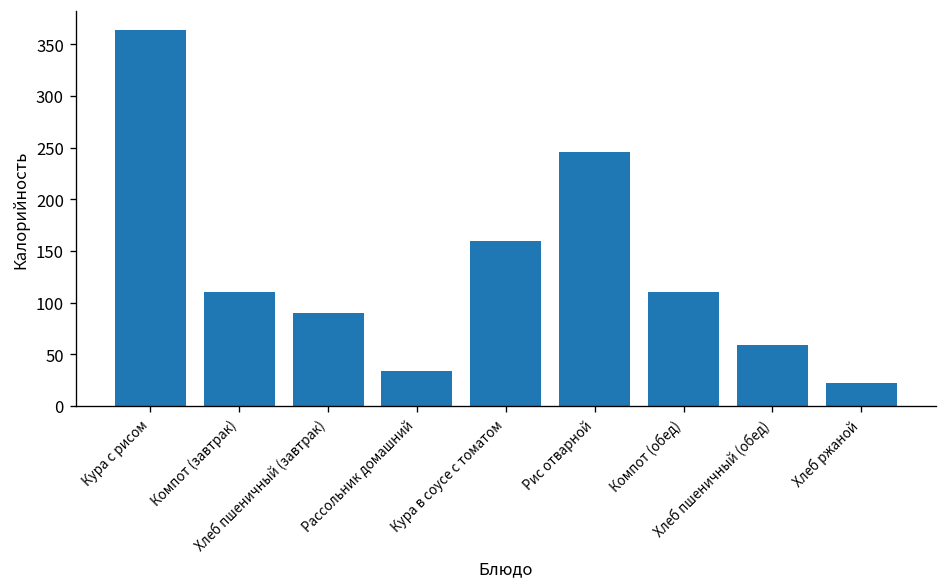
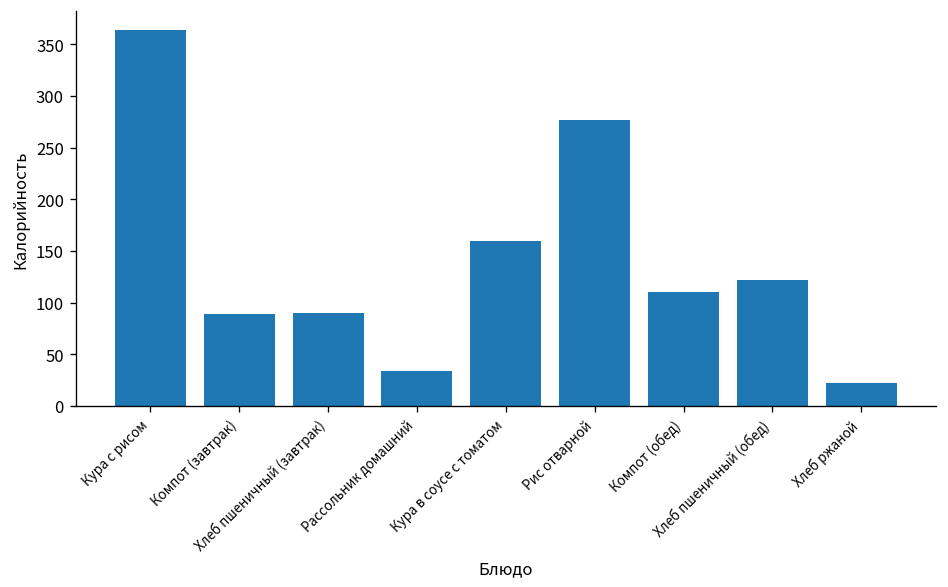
Компот (завтрак): 110 -> 90
Рис отварной: 250 -> 280
Хлеб пшеничный (обед): 60 -> 120
